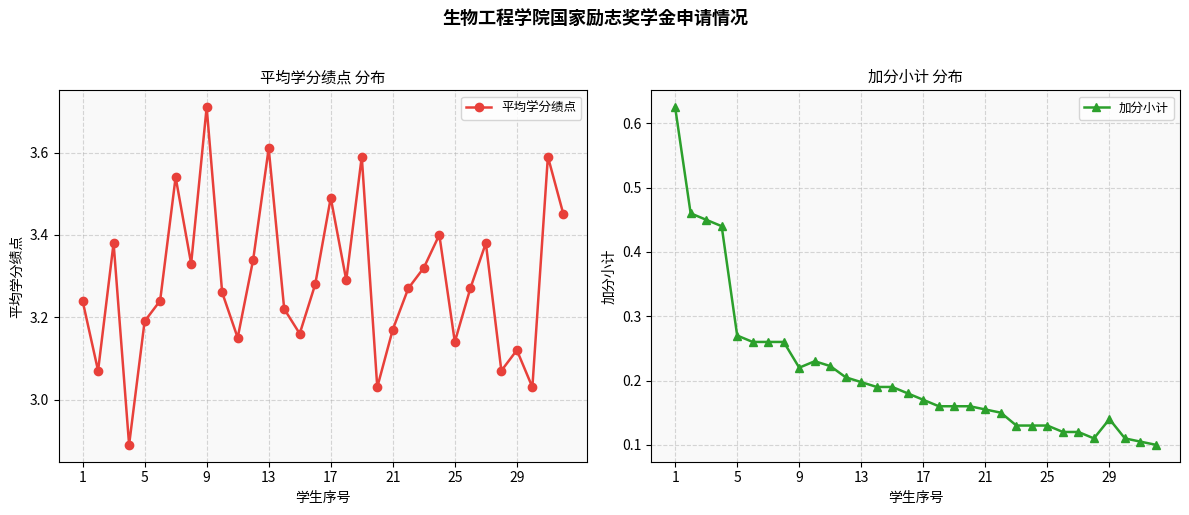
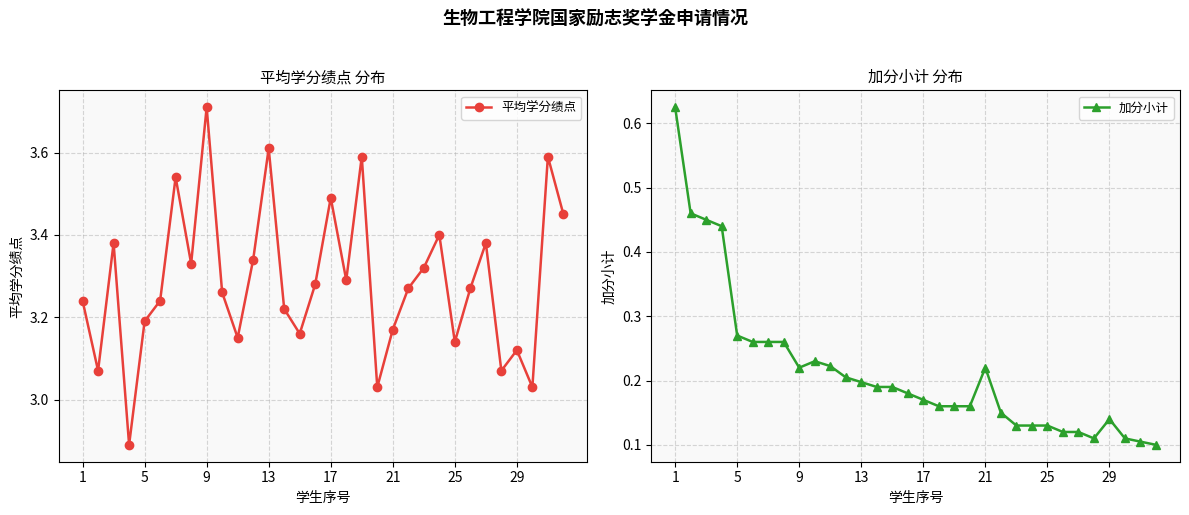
加分小计 分布, 21: 0.16 -> 0.22
